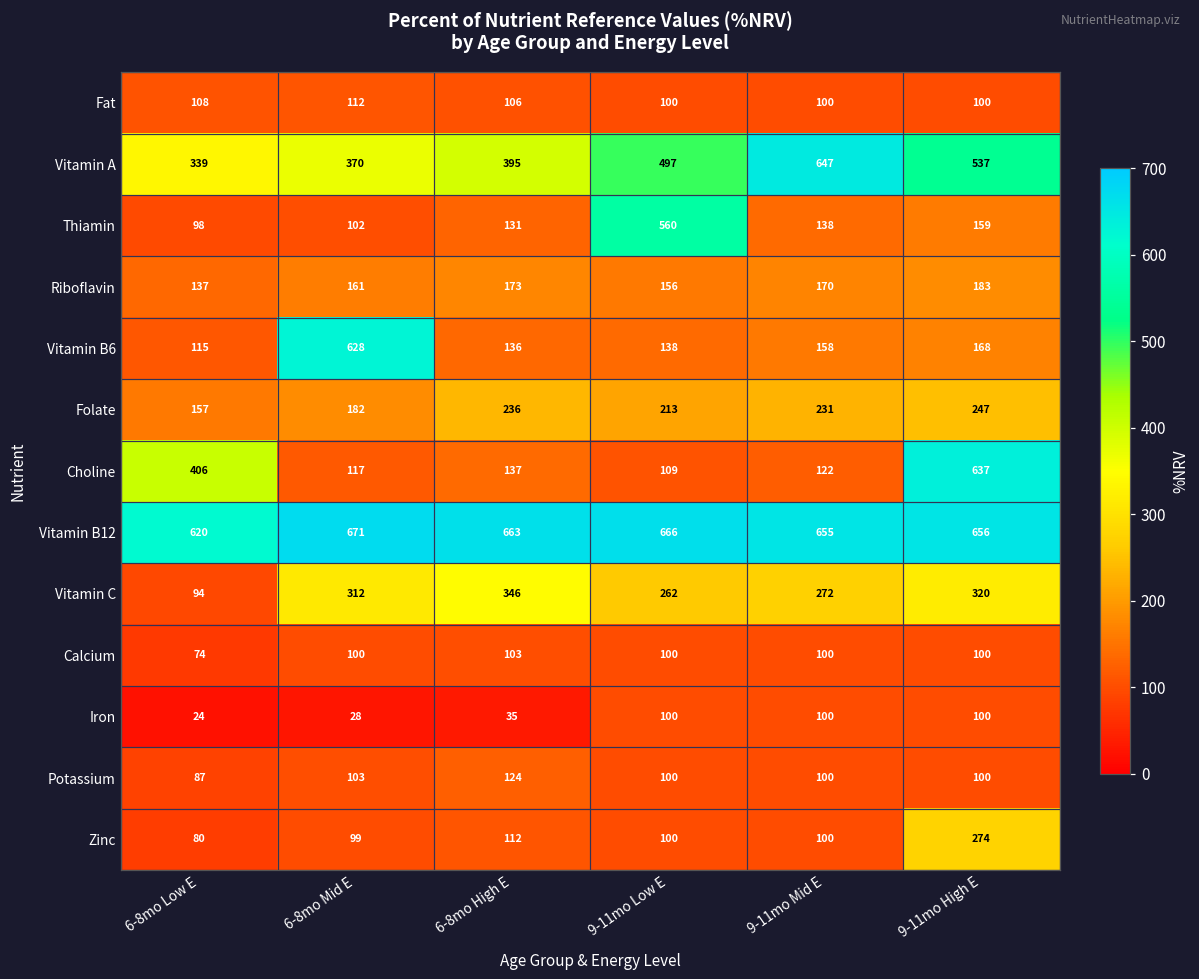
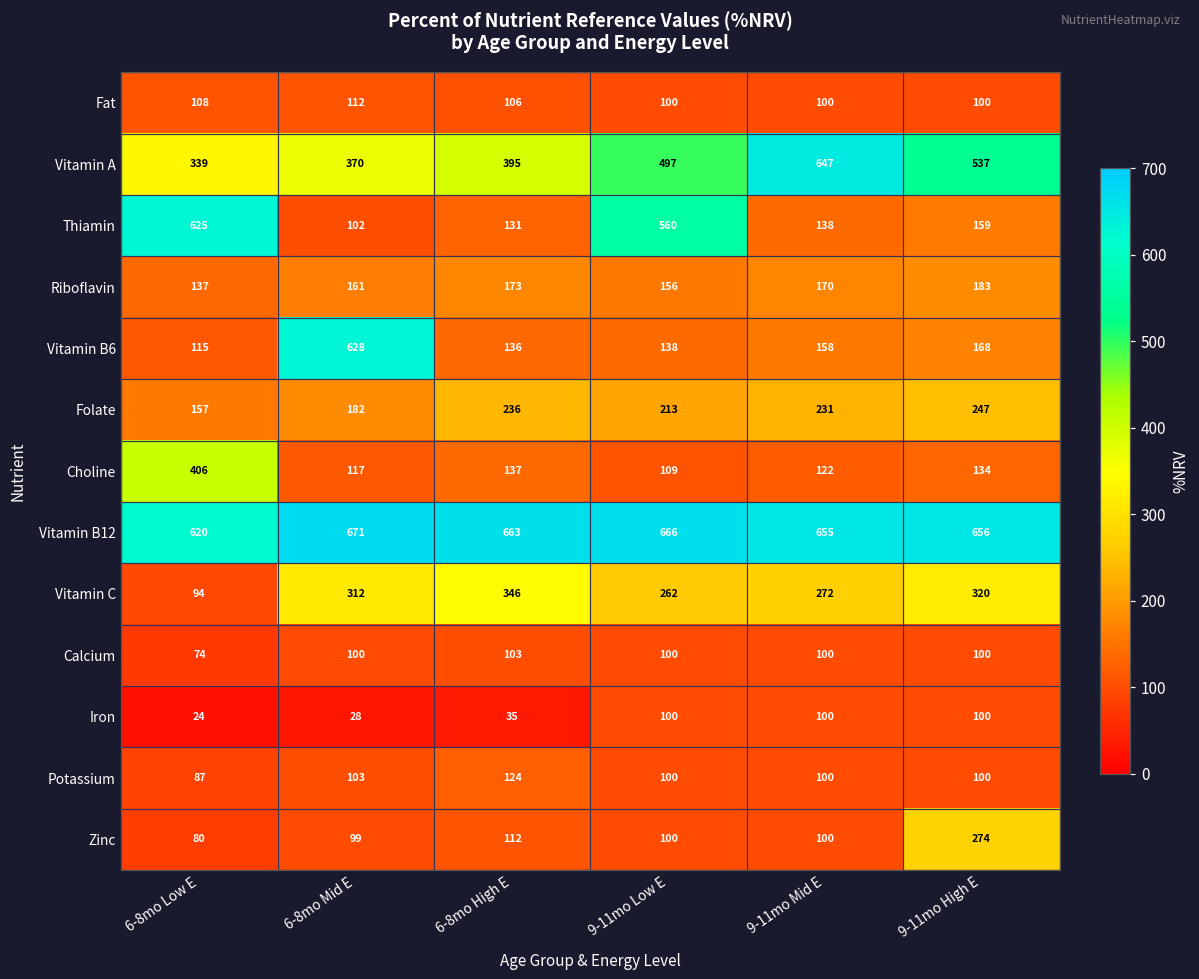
Thiamin, 6-8mo Low E: 98 -> 625
Choline, 9-11mo High E: 637 -> 134
